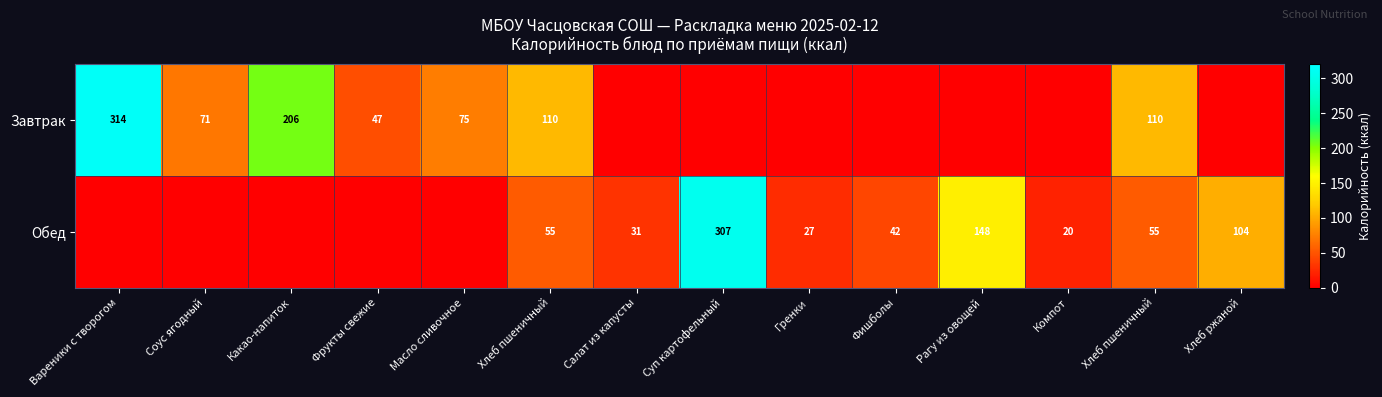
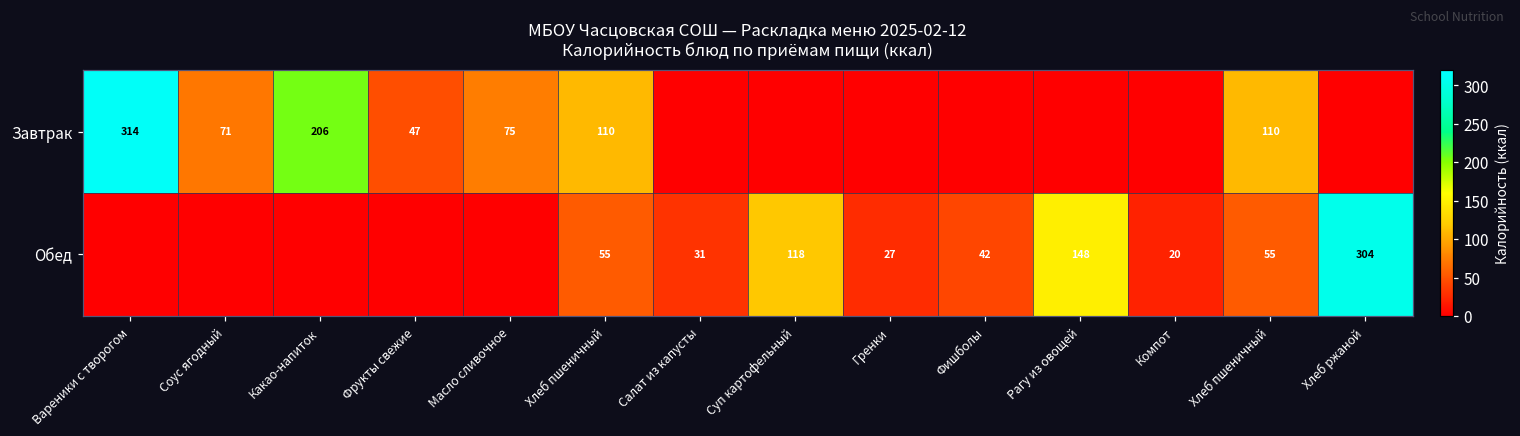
Обед, Суп картофельный: 307 -> 118
Обед, Хлеб ржаной: 104 -> 304
